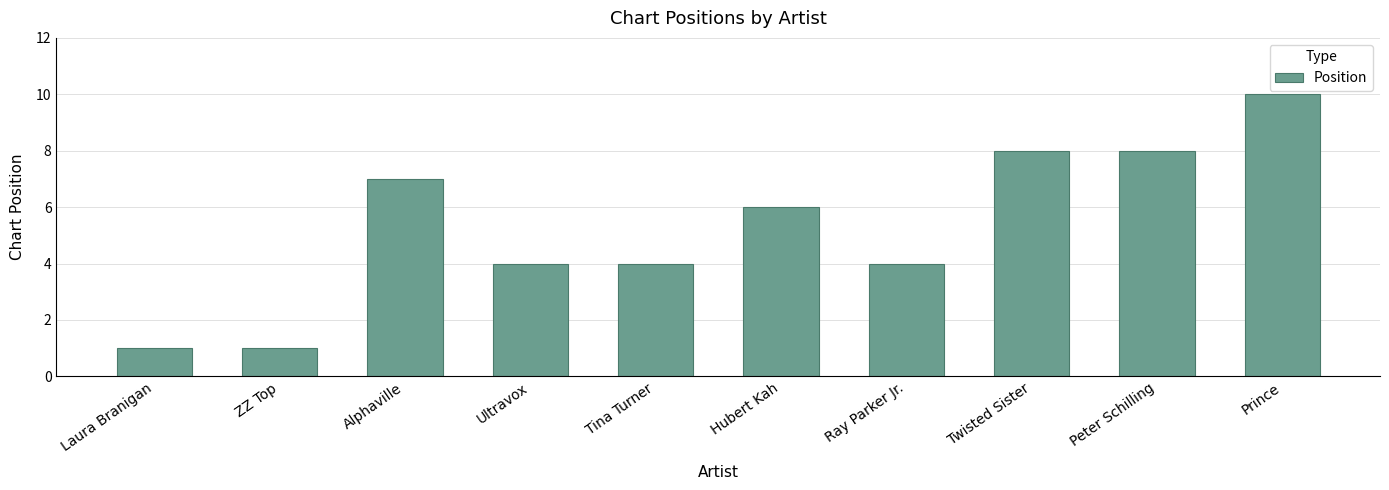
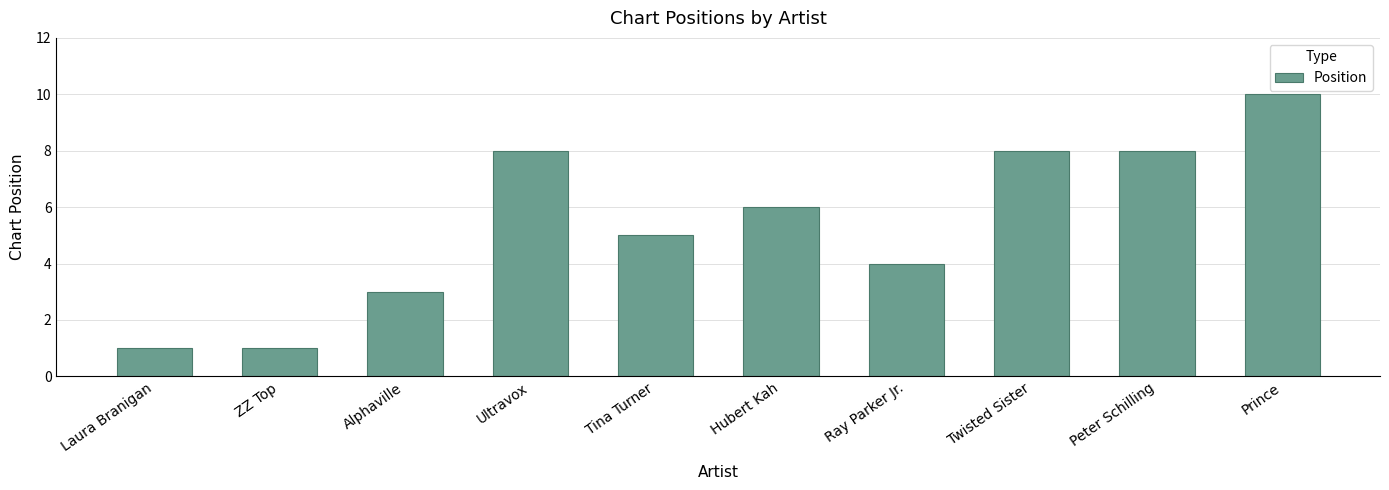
Alphaville: 7 -> 3
Ultravox: 4 -> 8
Tina Turner: 4 -> 5
